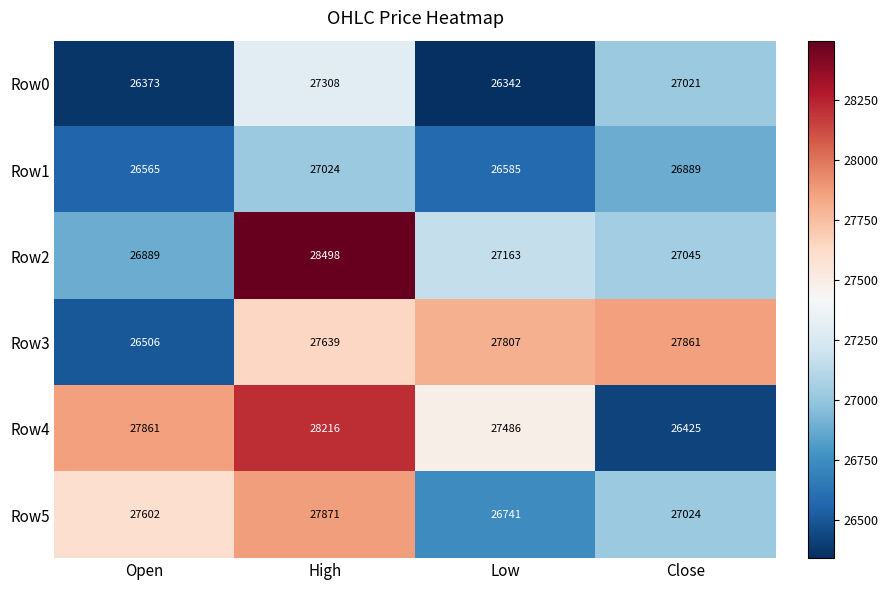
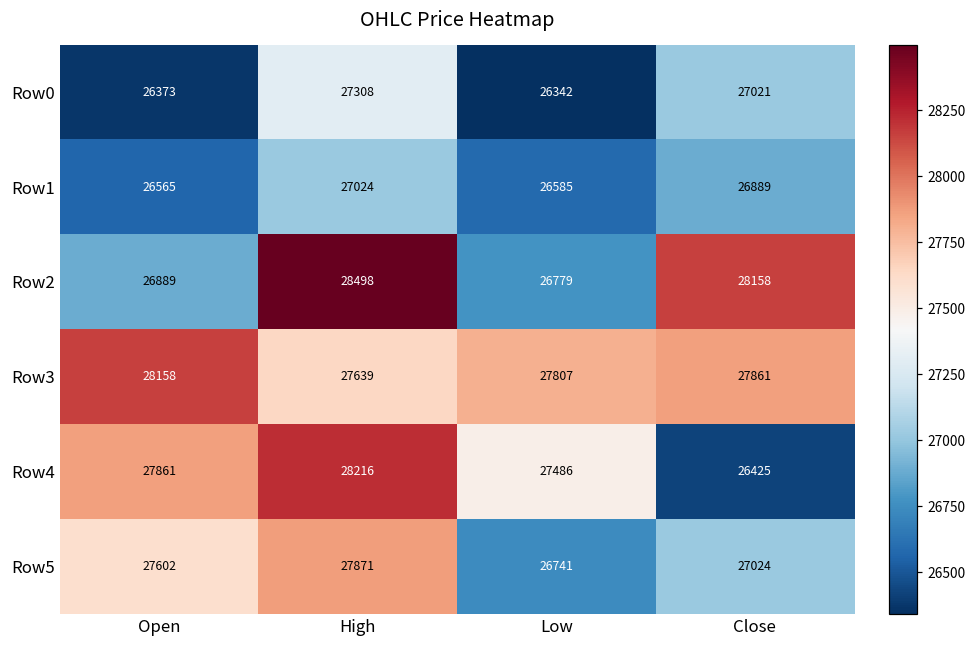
Row2, Low: 27163 -> 26779
Row2, Close: 27045 -> 28158
Row3, Open: 26506 -> 28158
